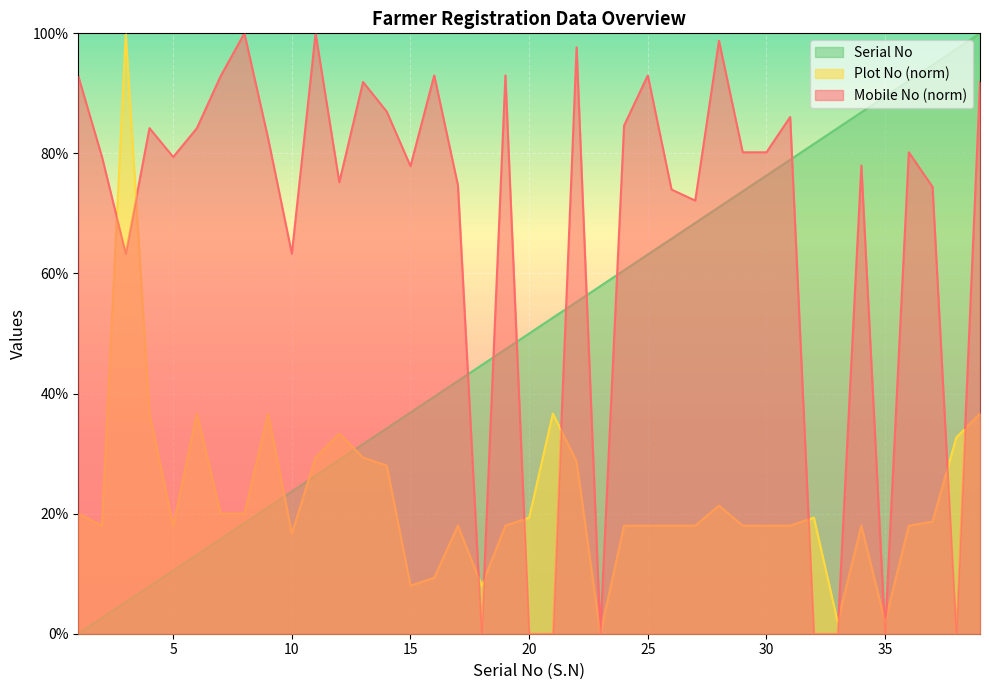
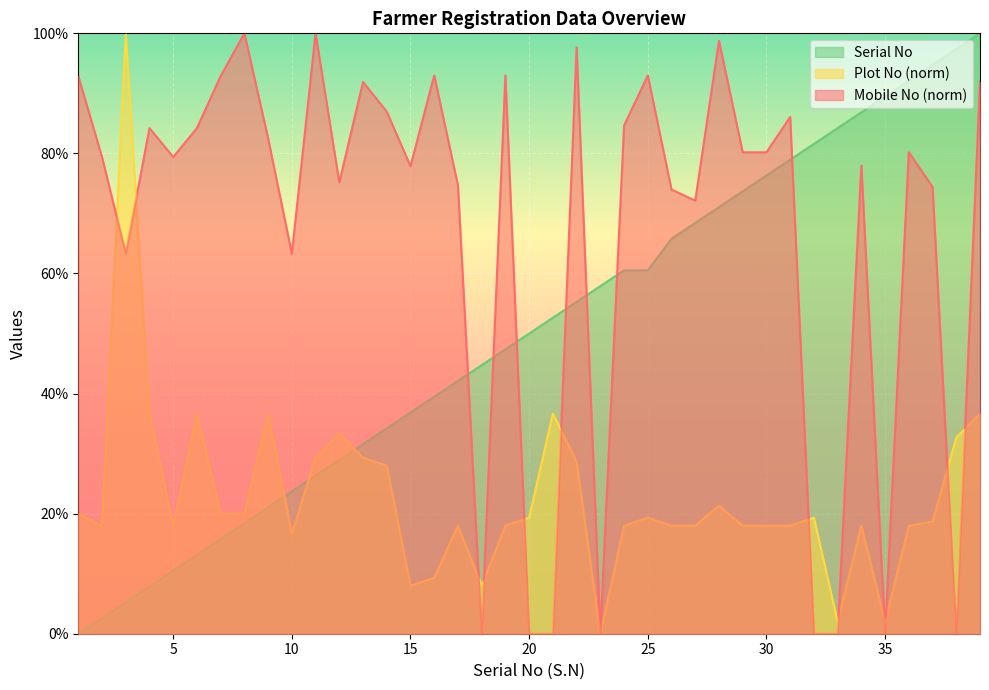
Serial No, 25: 63% -> 61%
Plot No (norm), 25: 18% -> 19%
